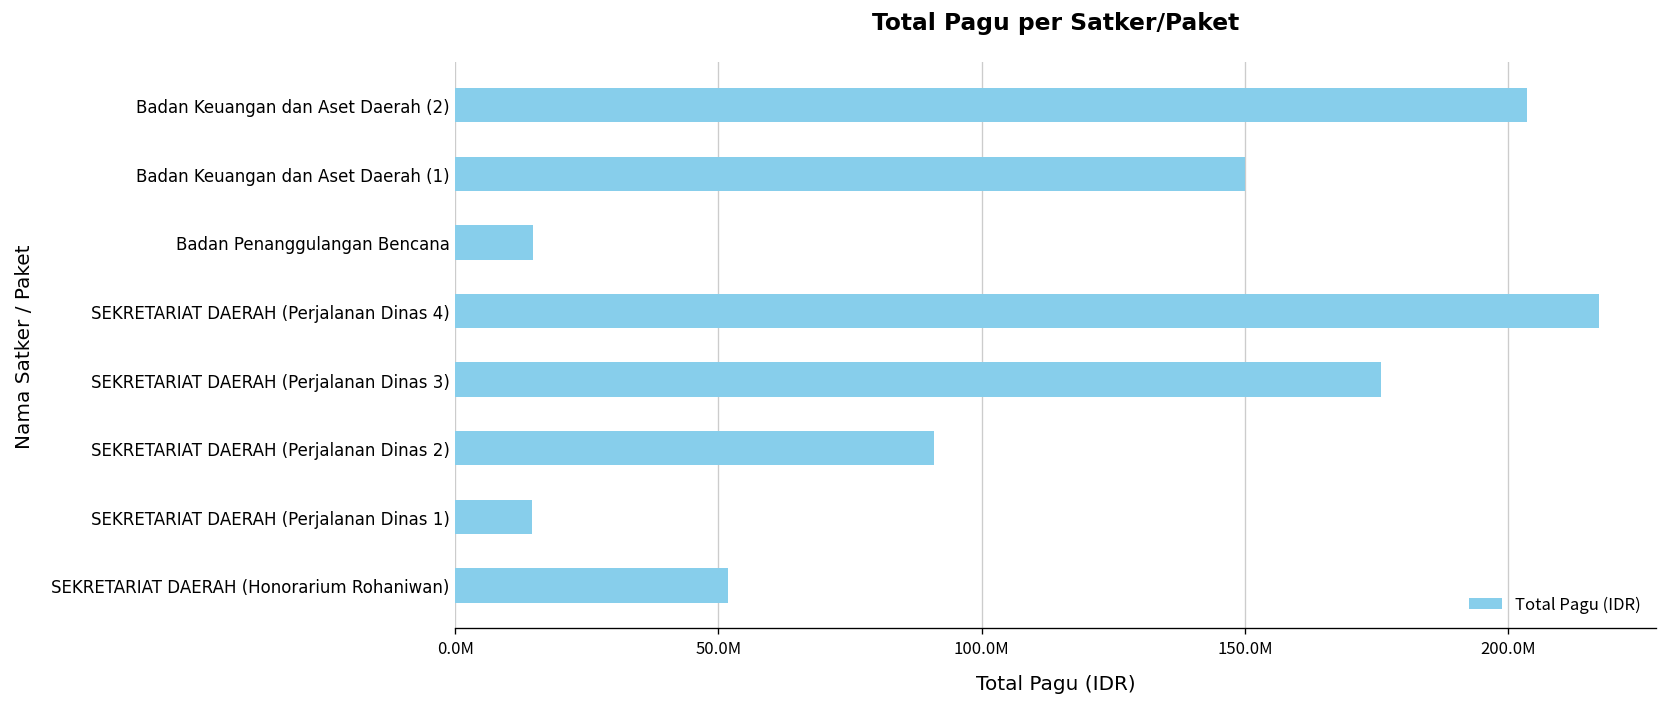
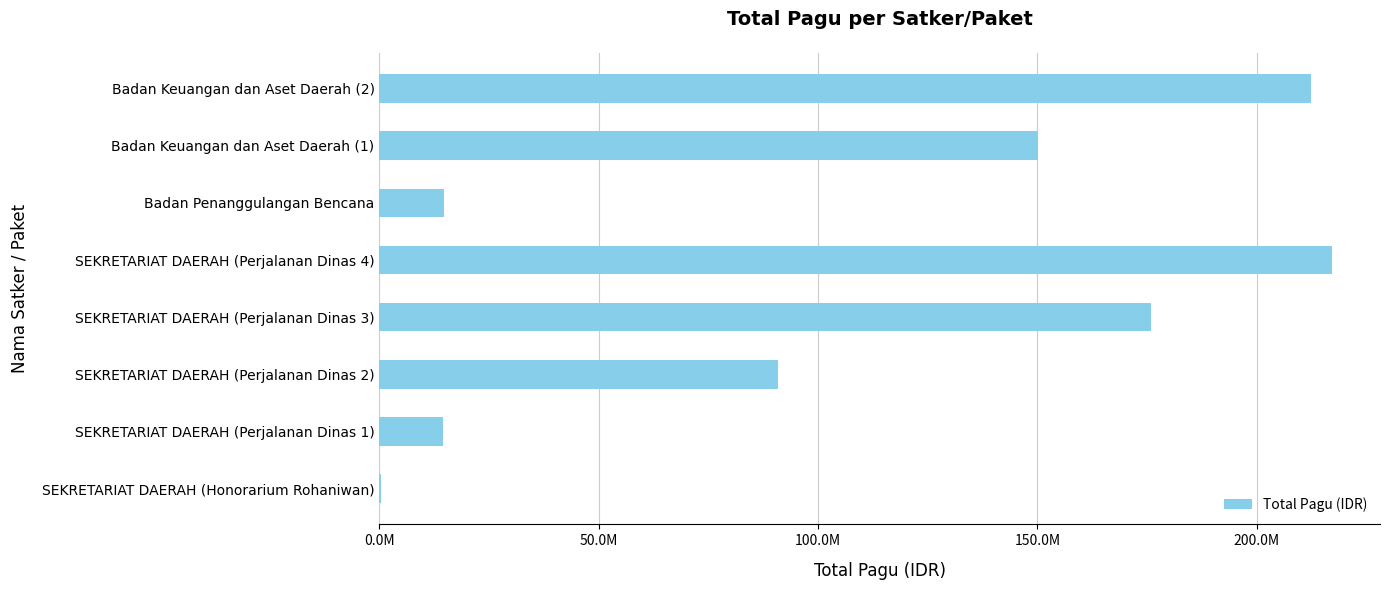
Badan Keuangan dan Aset Daerah (2): 204000000 -> 212000000
SEKRETARIAT DAERAH (Honorarium Rohaniwan): 52000000 -> 0
